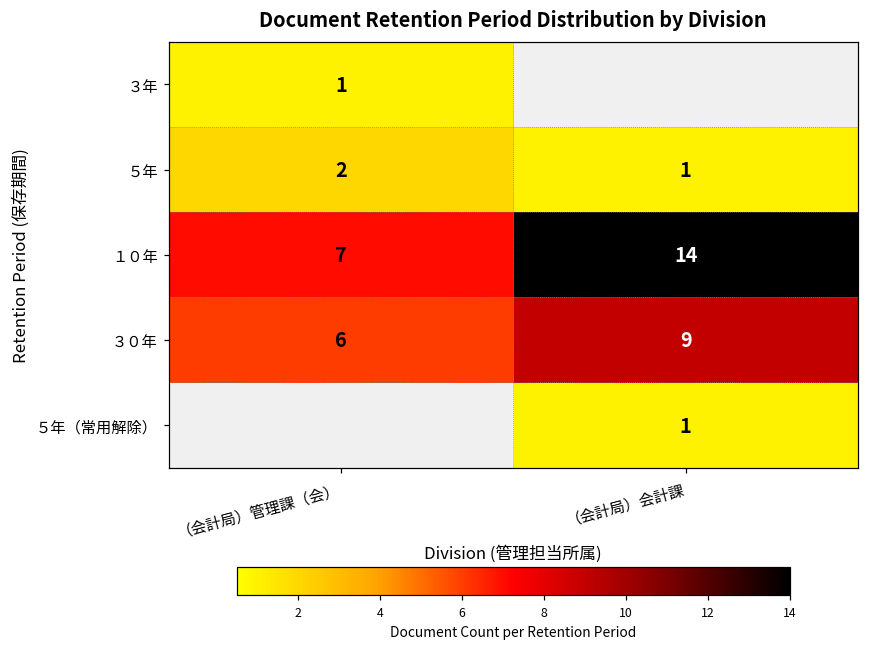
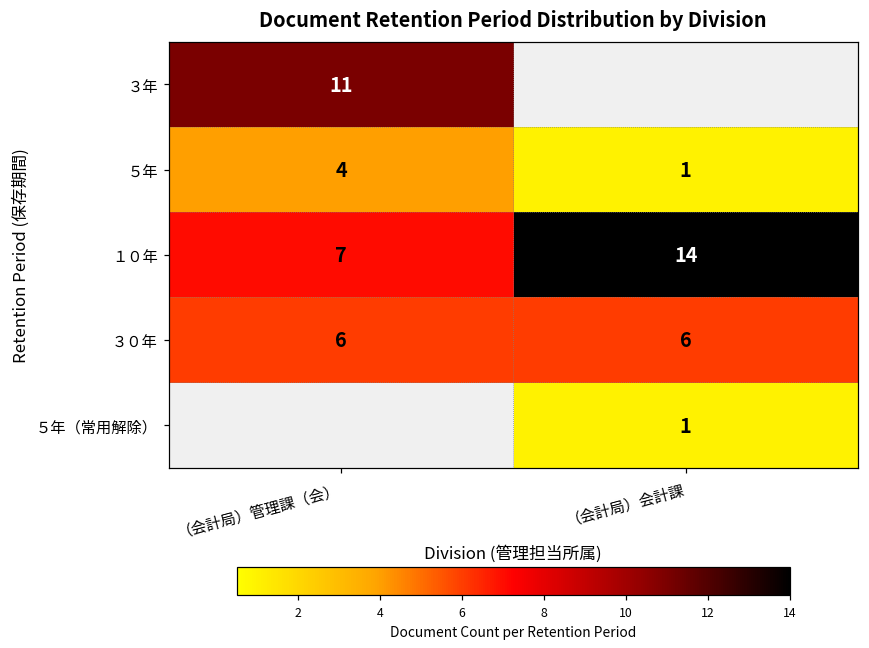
３年, （会計局）管理課（会）: 1 -> 11
５年, （会計局）管理課（会）: 2 -> 4
３０年, （会計局）会計課: 9 -> 6
